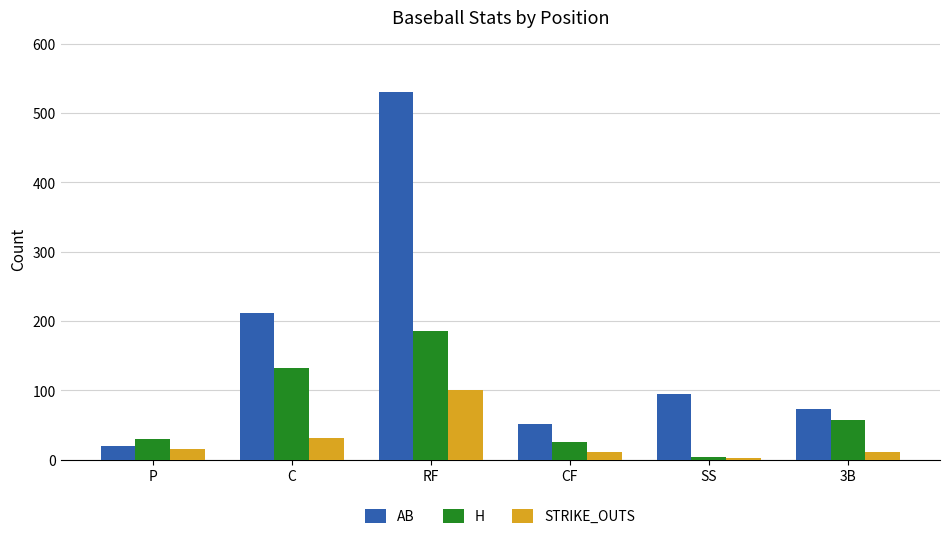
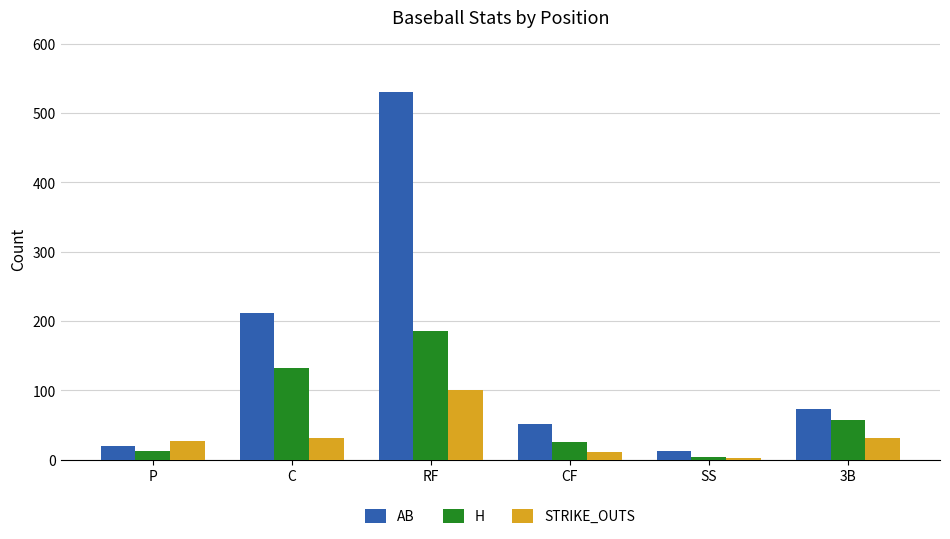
H, P: 30 -> 10
STRIKE_OUTS, P: 20 -> 30
AB, SS: 100 -> 10
STRIKE_OUTS, 3B: 10 -> 30
